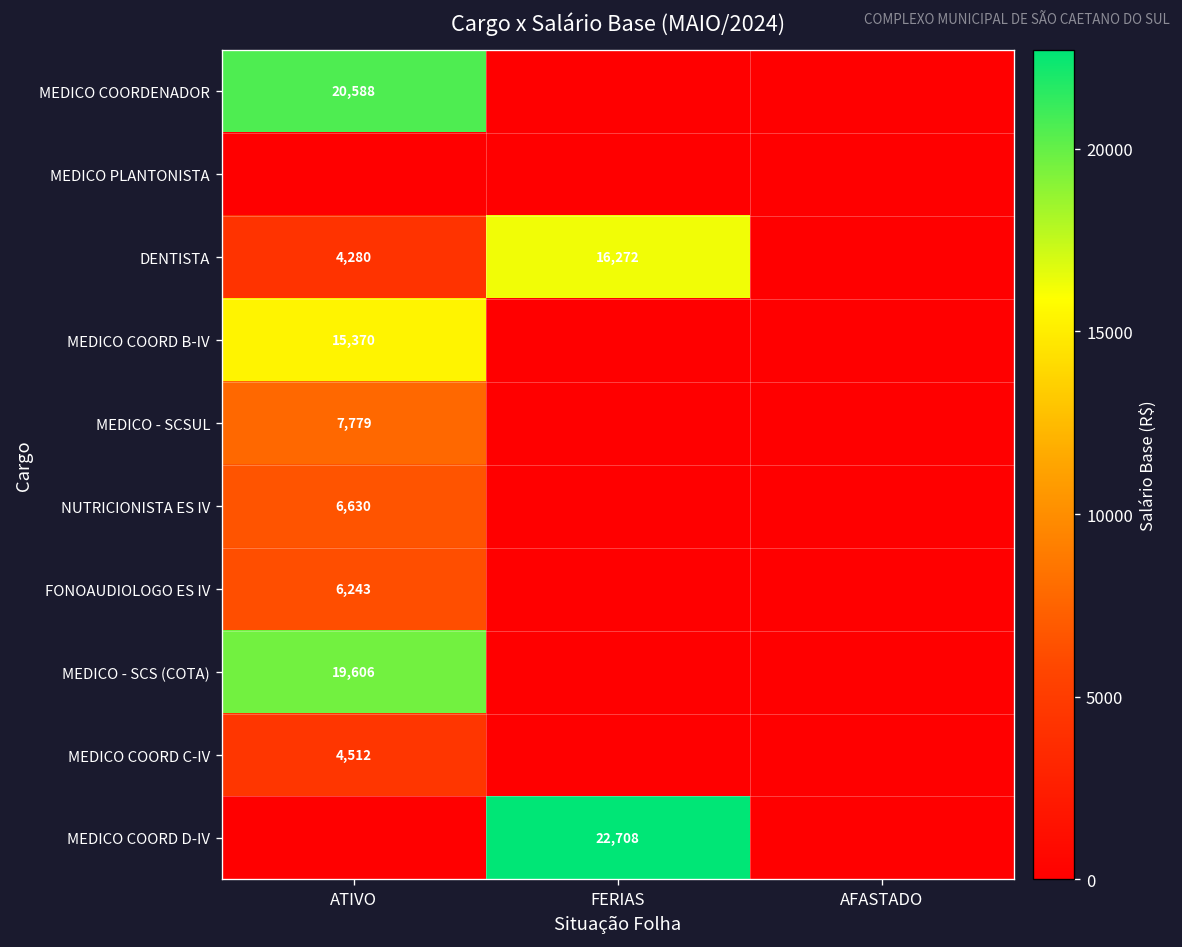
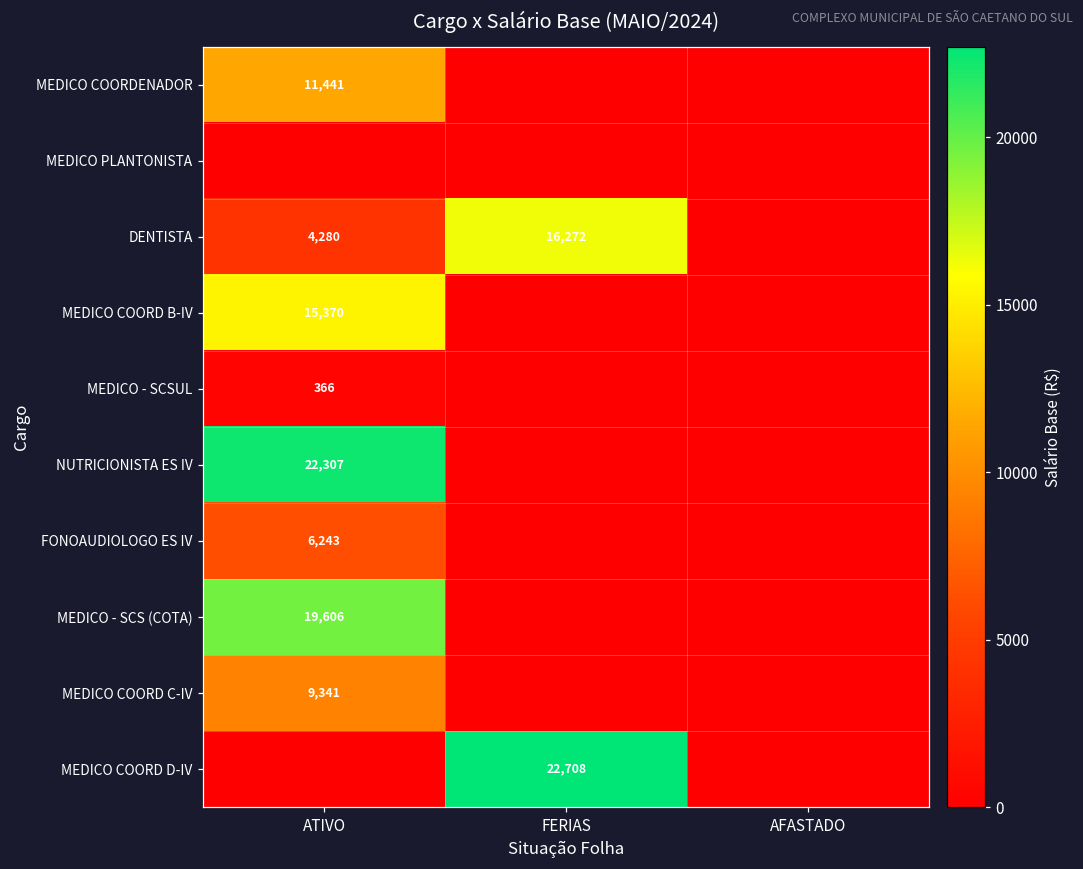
MEDICO COORDENADOR, ATIVO: 20,588 -> 11,441
MEDICO - SCSUL, ATIVO: 7,779 -> 366
NUTRICIONISTA ES IV, ATIVO: 6,630 -> 22,307
MEDICO COORD C-IV, ATIVO: 4,512 -> 9,341
